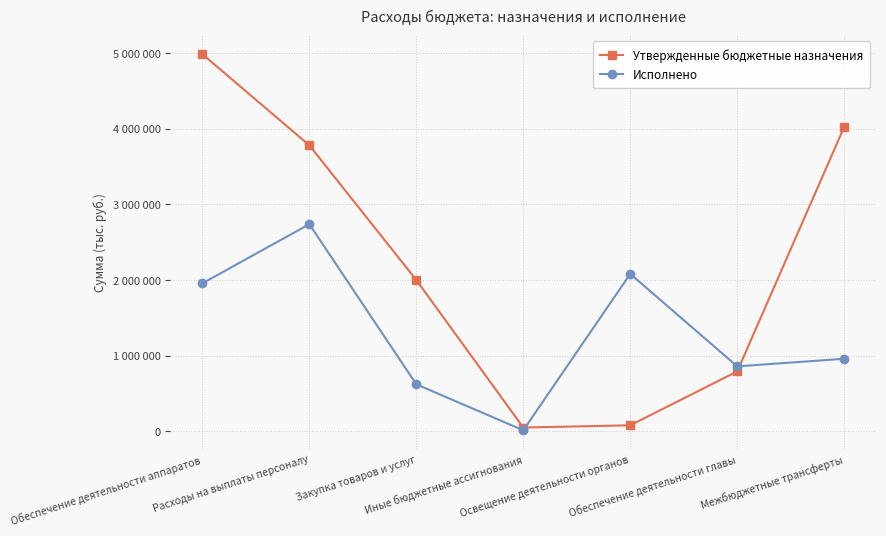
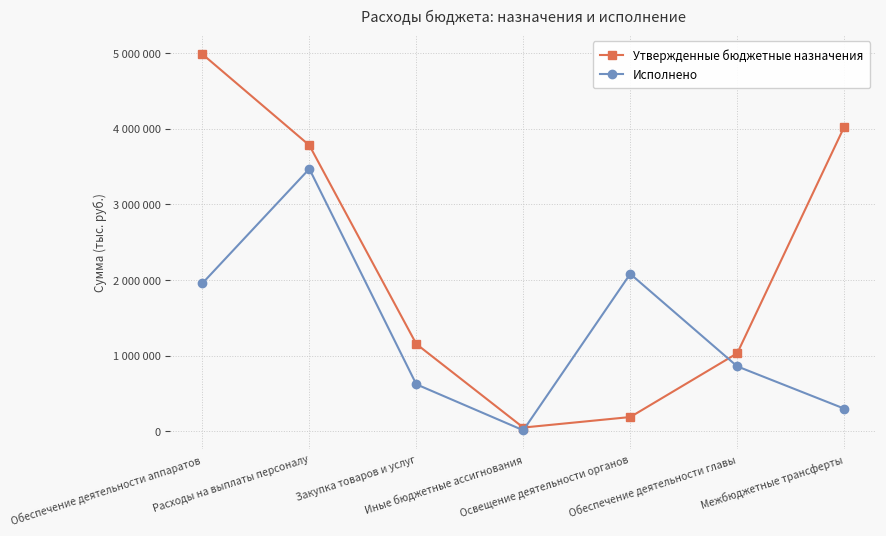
Исполнено, Расходы на выплаты персоналу: 2700000 -> 3500000
Утвержденные бюджетные назначения, Закупка товаров и услуг: 2000000 -> 1200000
Утвержденные бюджетные назначения, Освещение деятельности органов: 100000 -> 200000
Утвержденные бюджетные назначения, Обеспечение деятельности главы: 800000 -> 1000000
Исполнено, Межбюджетные трансферты: 1000000 -> 300000
